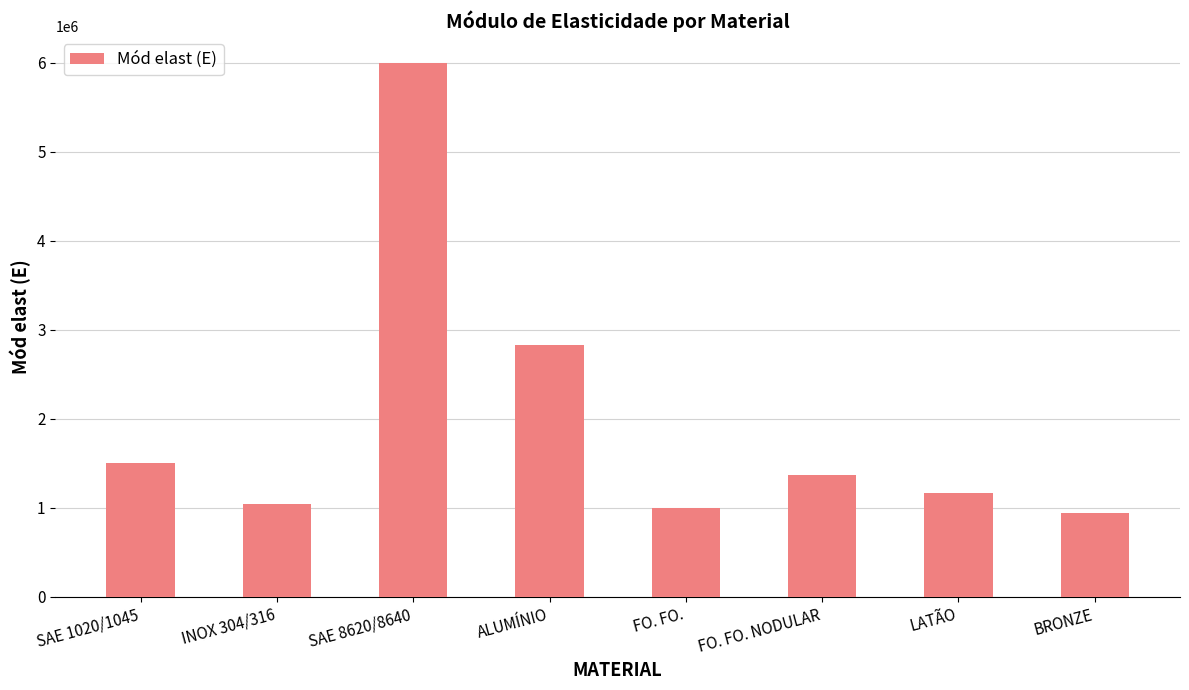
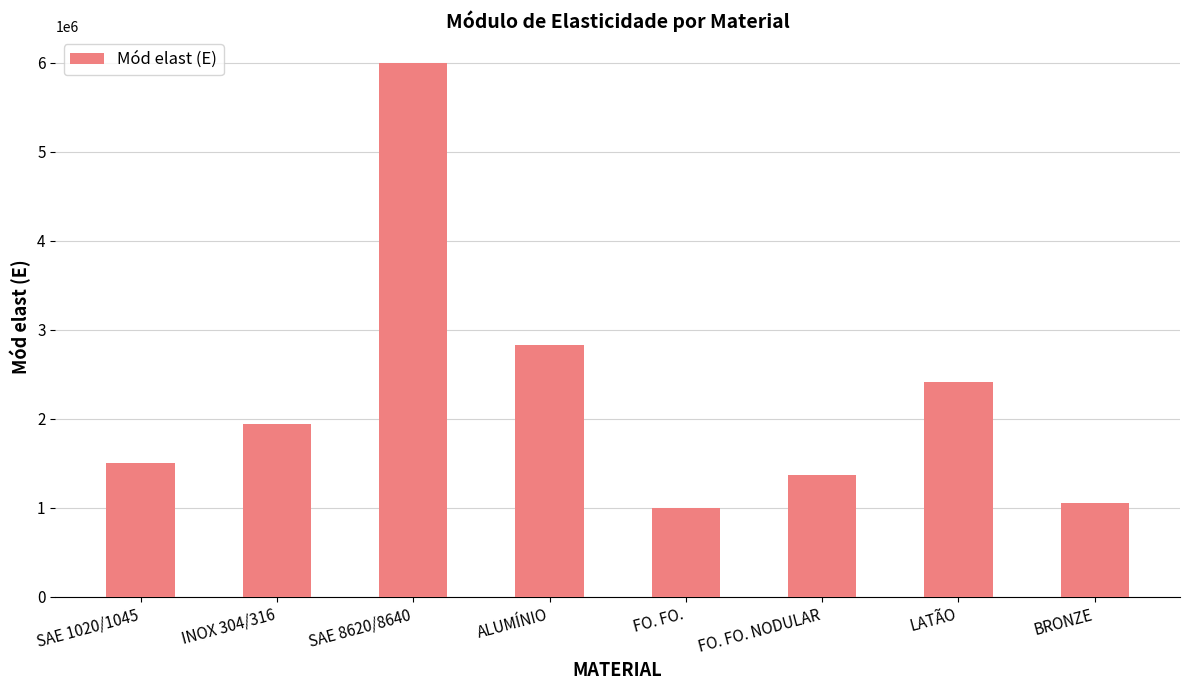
INOX 304/316: 1000000 -> 1900000
LATÃO: 1200000 -> 2400000
BRONZE: 900000 -> 1100000
